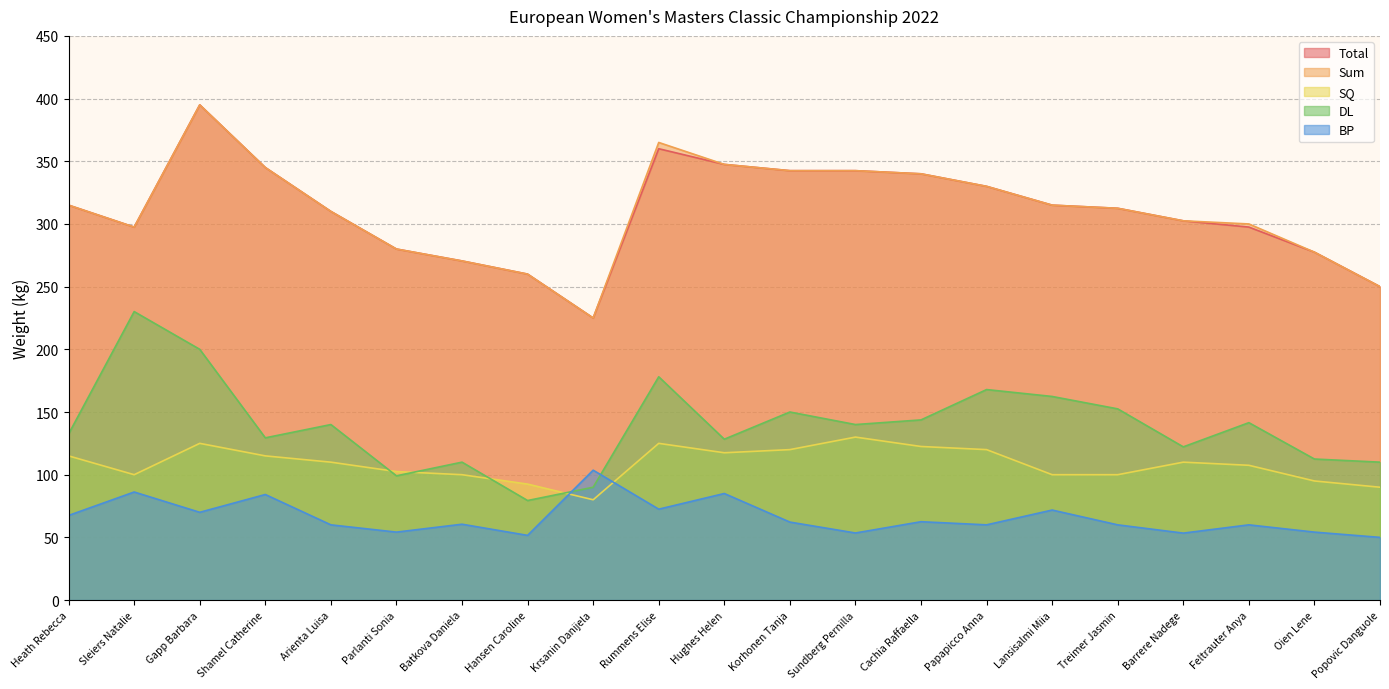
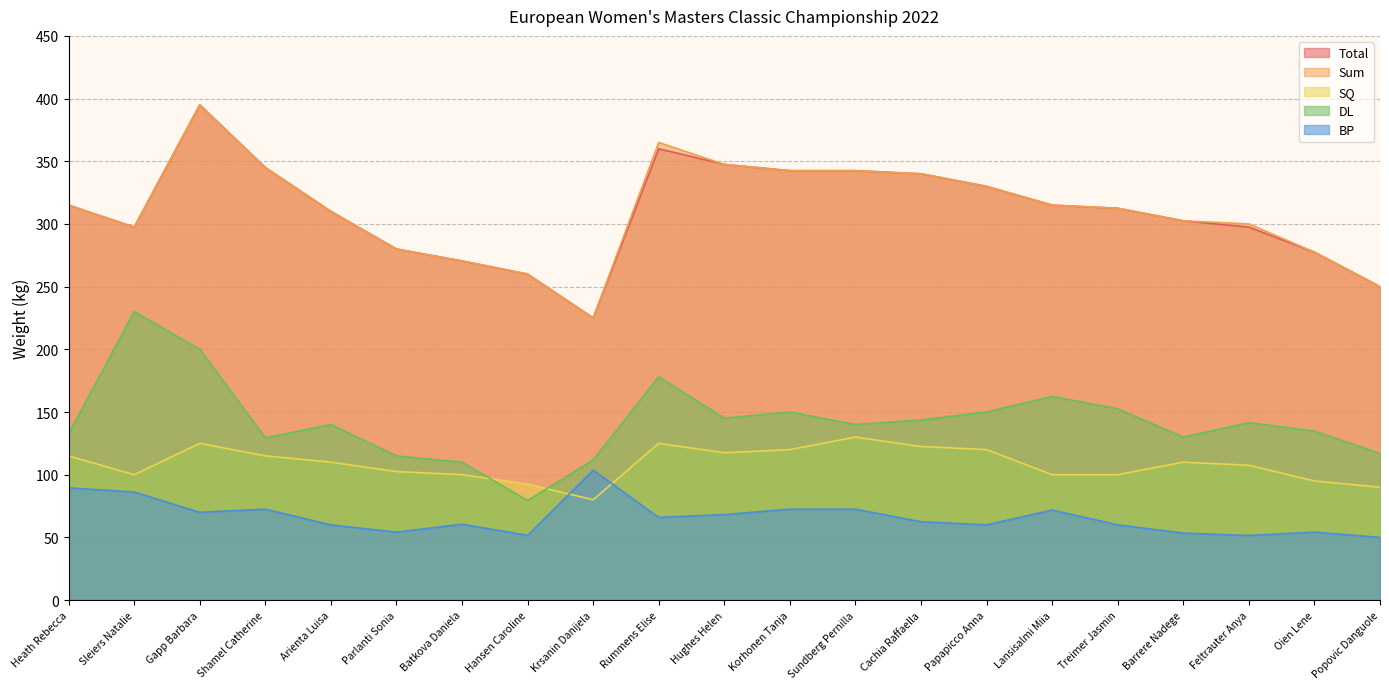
BP, Heath Rebecca: 68 -> 90
BP, Shamel Catherine: 84 -> 73
DL, Parlanti Sonia: 99 -> 115
DL, Krsanin Danijela: 90 -> 112
BP, Rummens Elise: 73 -> 66
DL, Hughes Helen: 128 -> 145
BP, Hughes Helen: 85 -> 68
BP, Korhonen Tanja: 62 -> 73
BP, Sundberg Pernilla: 54 -> 73
DL, Papapicco Anna: 168 -> 150
DL, Barrere Nadege: 122 -> 130
BP, Feltrauter Anya: 60 -> 52
DL, Oien Lene: 113 -> 135
DL, Popovic Danguole: 110 -> 117
